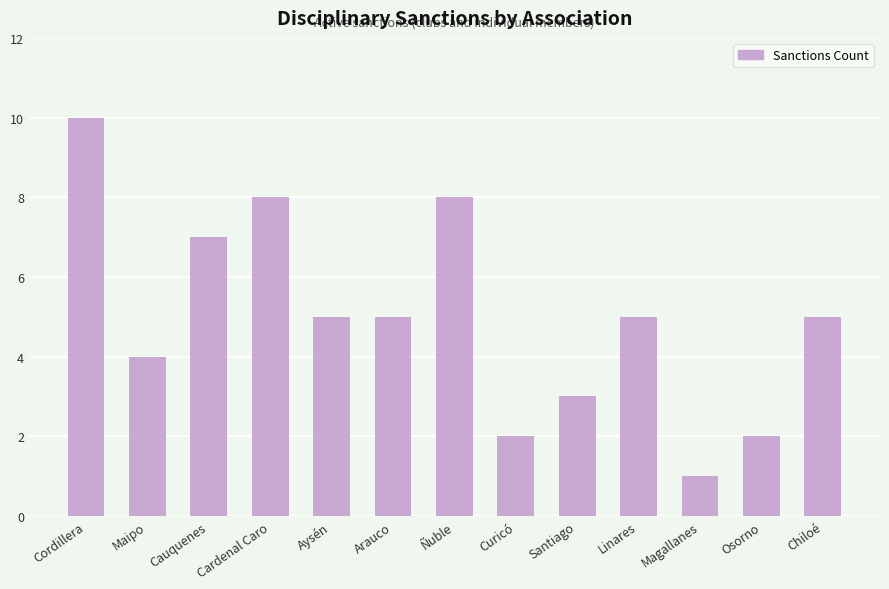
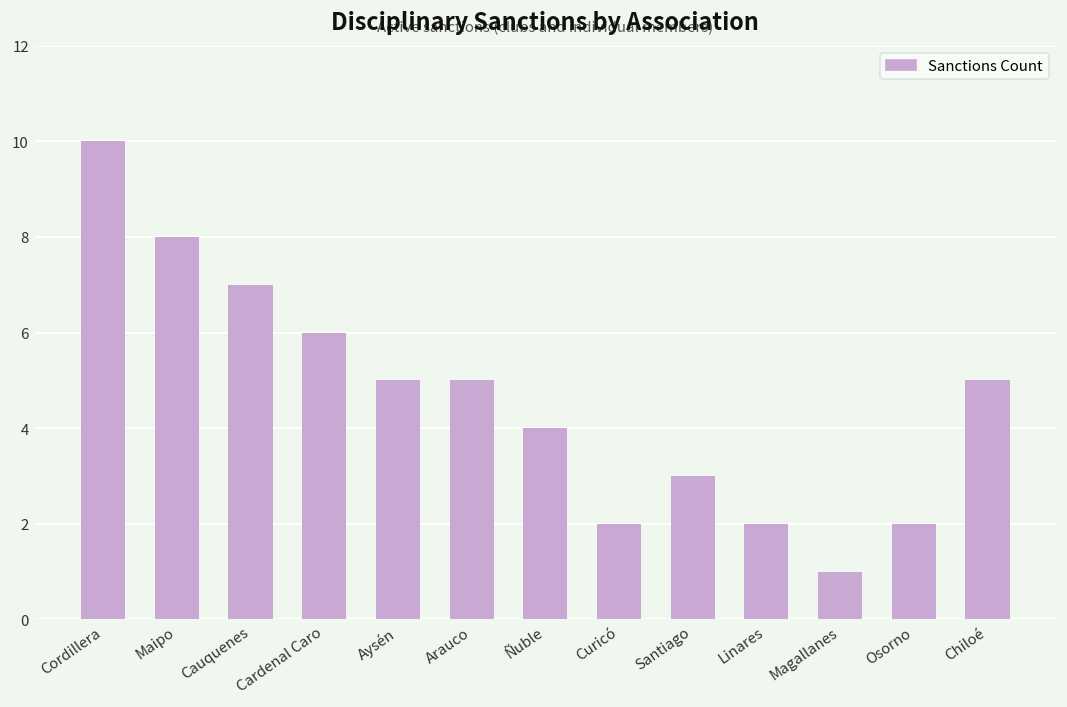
Maipo: 4 -> 8
Cardenal Caro: 8 -> 6
Ñuble: 8 -> 4
Linares: 5 -> 2
